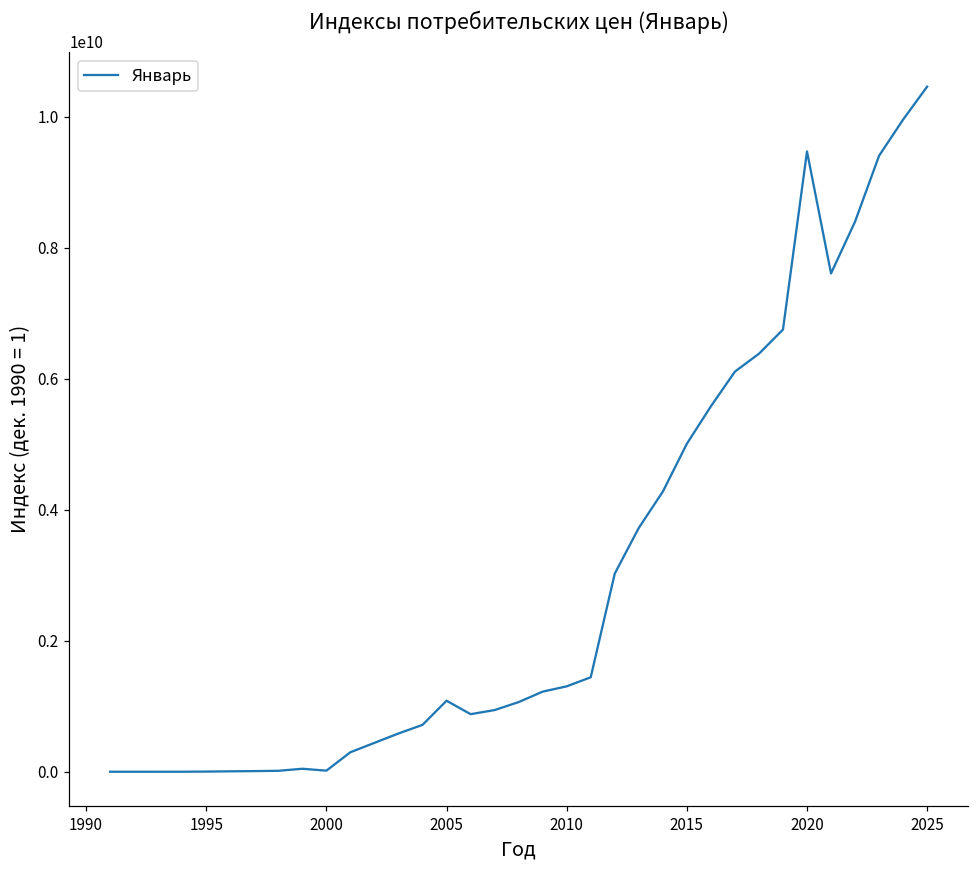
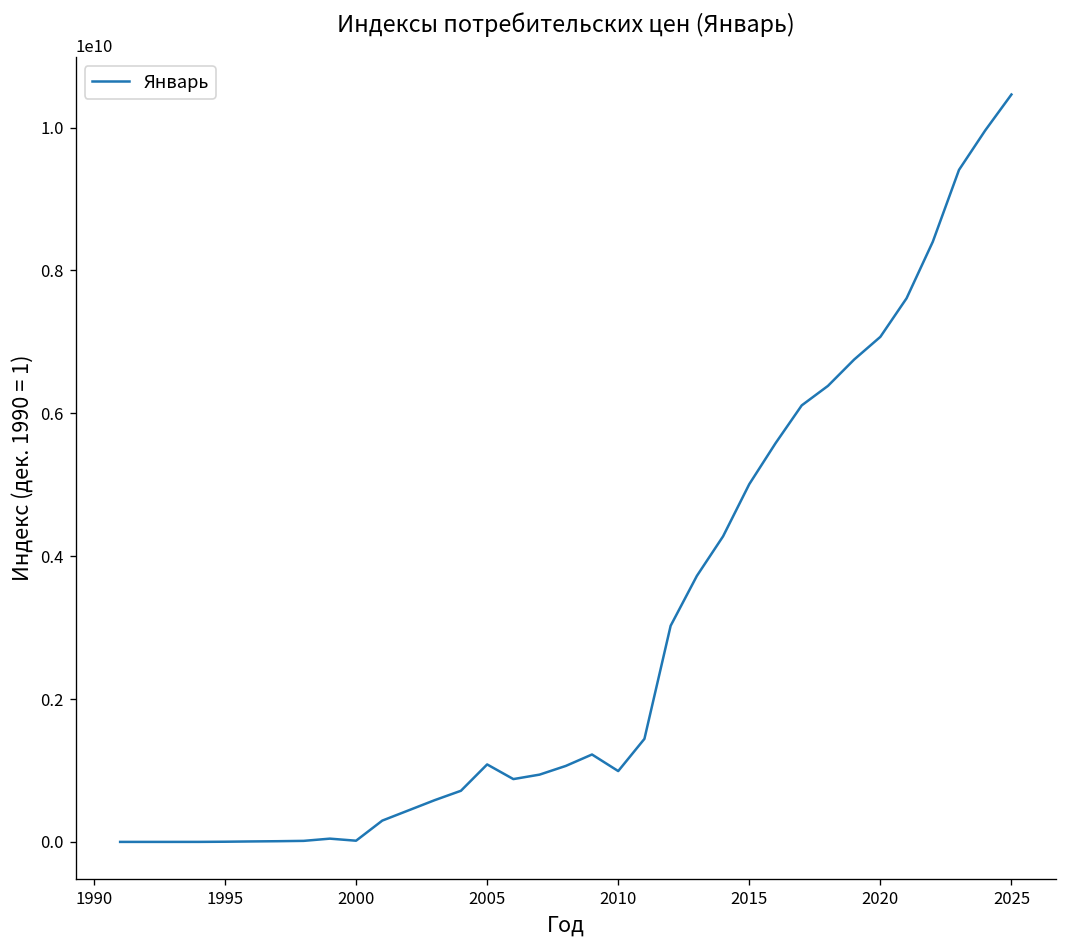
2010: 1300000000 -> 1000000000
2020: 9500000000 -> 7100000000
